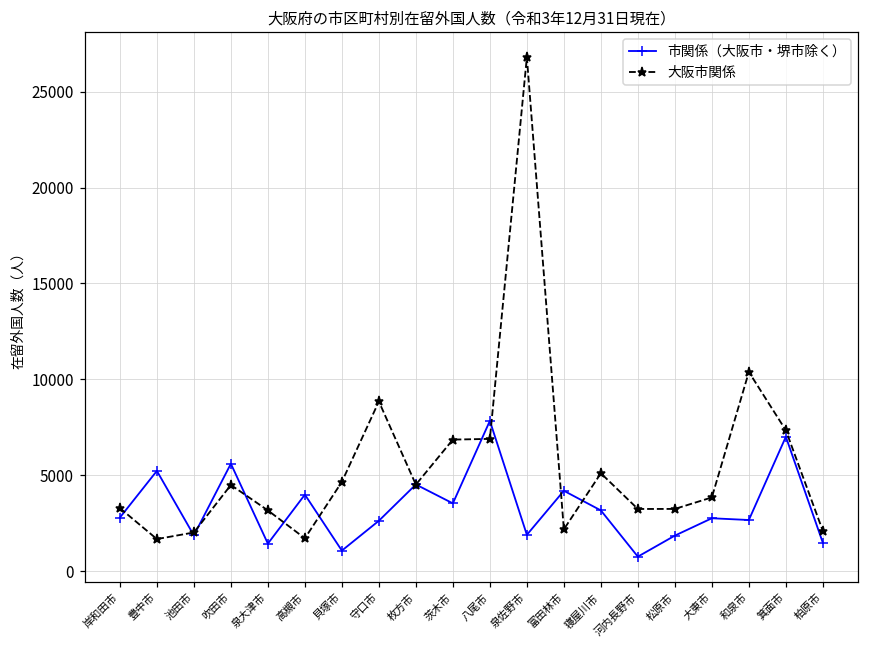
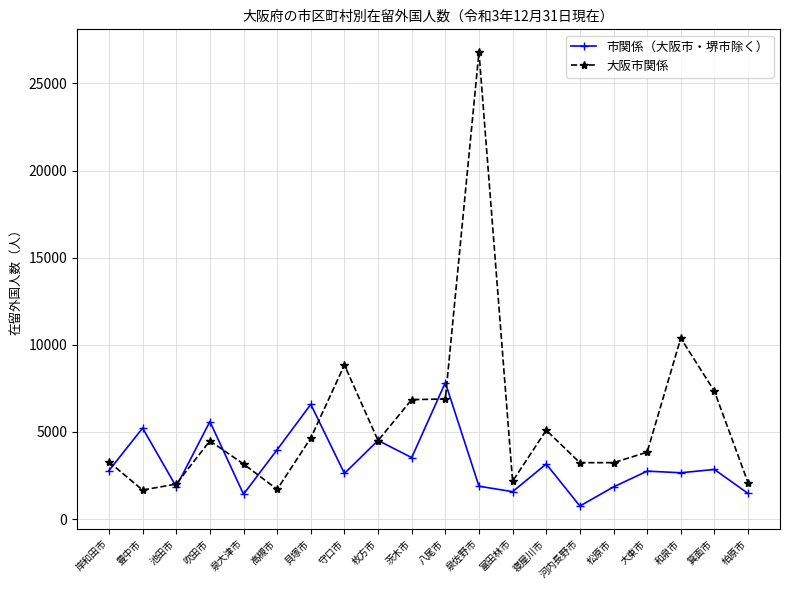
市関係（大阪市・堺市除く）, 貝塚市: 1100 -> 6600
市関係（大阪市・堺市除く）, 富田林市: 4200 -> 1600
市関係（大阪市・堺市除く）, 箕面市: 7000 -> 2900
